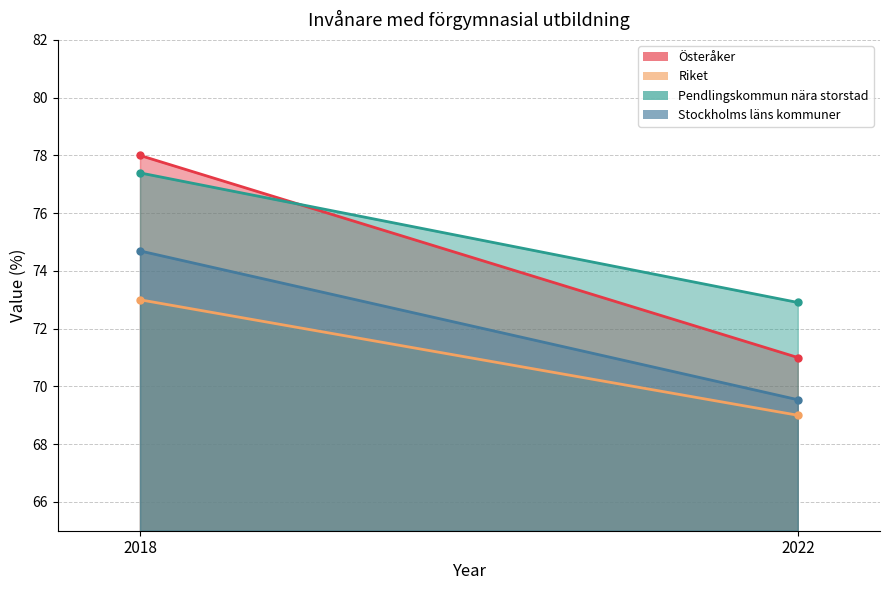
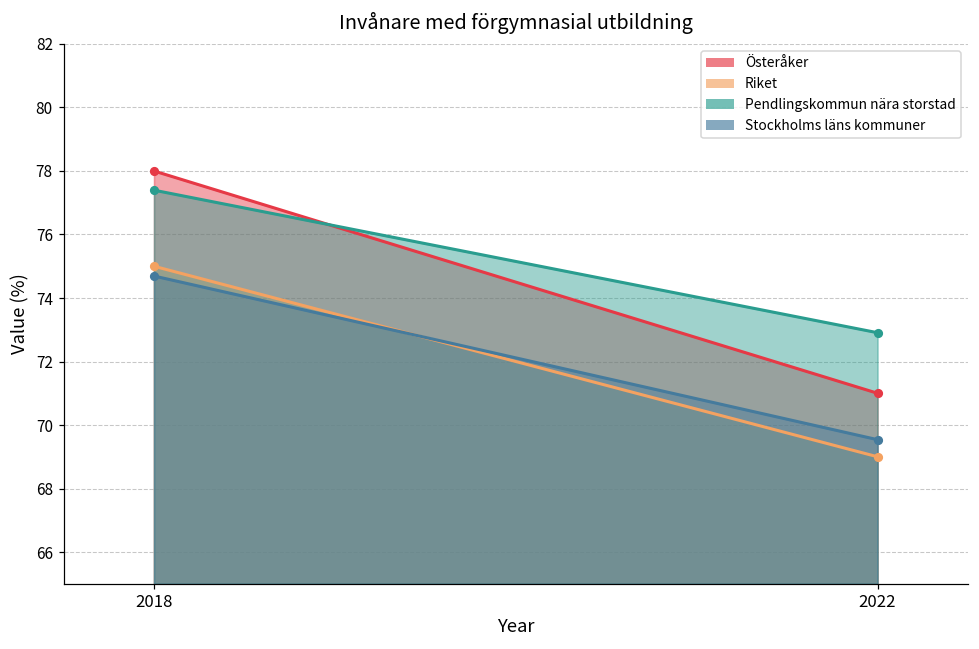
Riket, 2018: 73 -> 75
